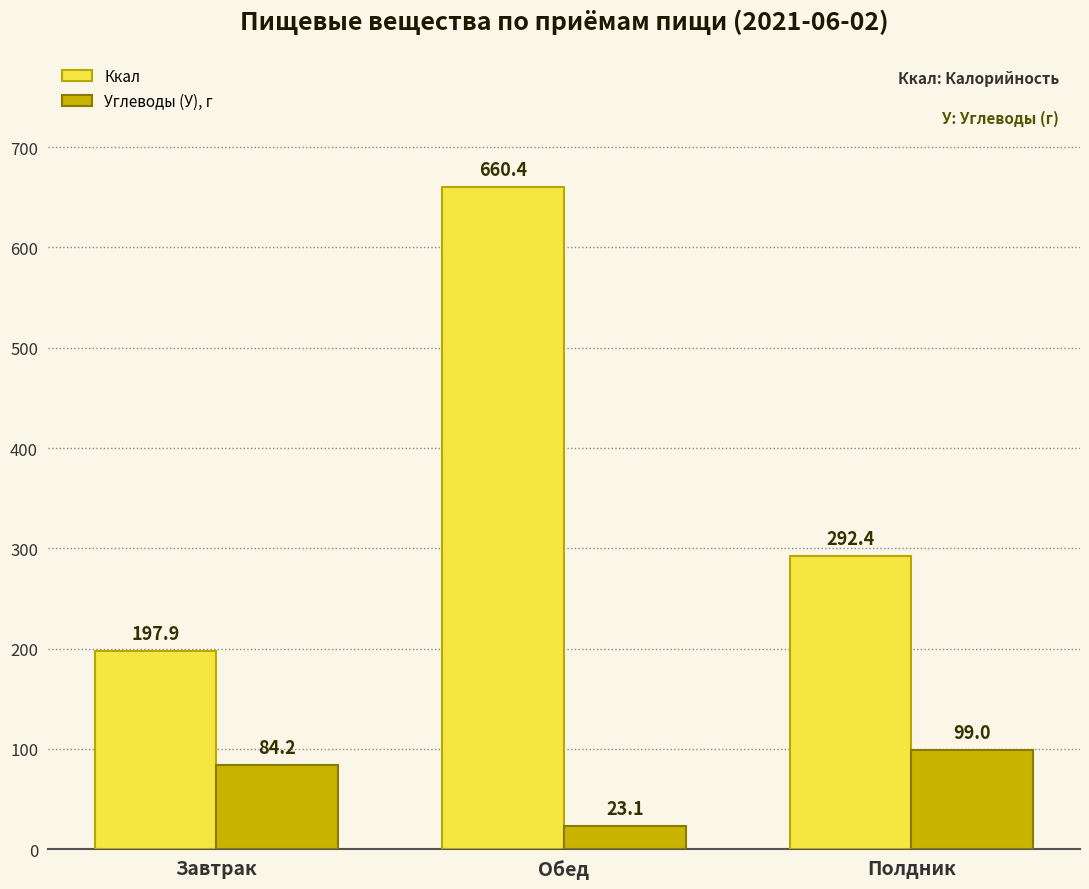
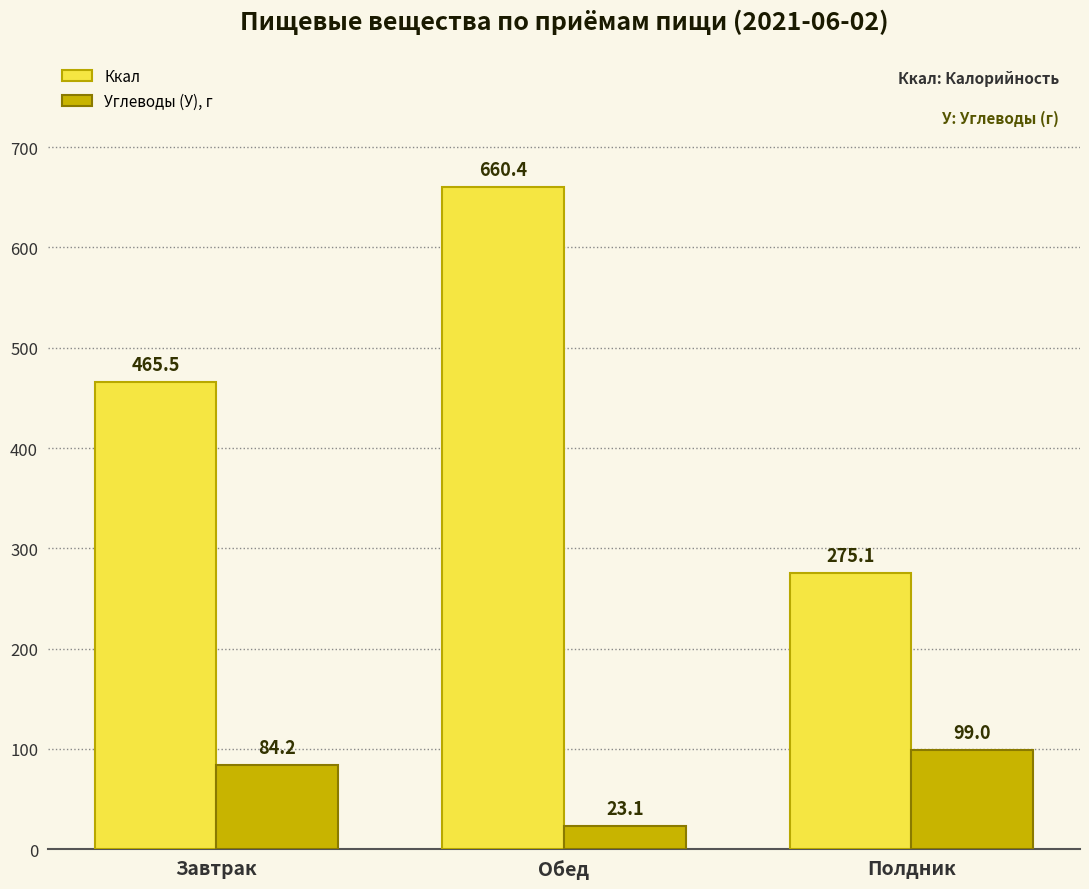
Ккал, Завтрак: 197.9 -> 465.5
Ккал, Полдник: 292.4 -> 275.1
